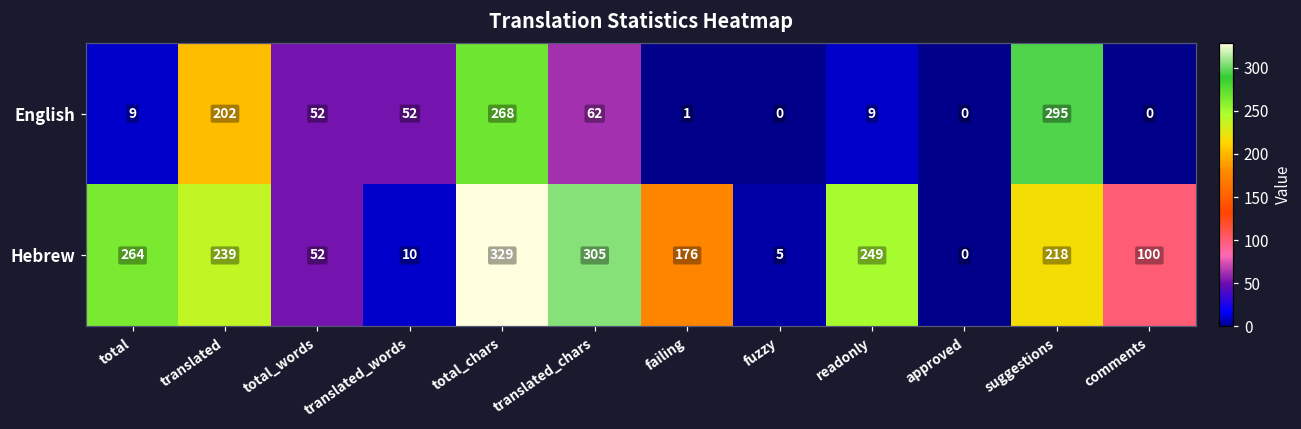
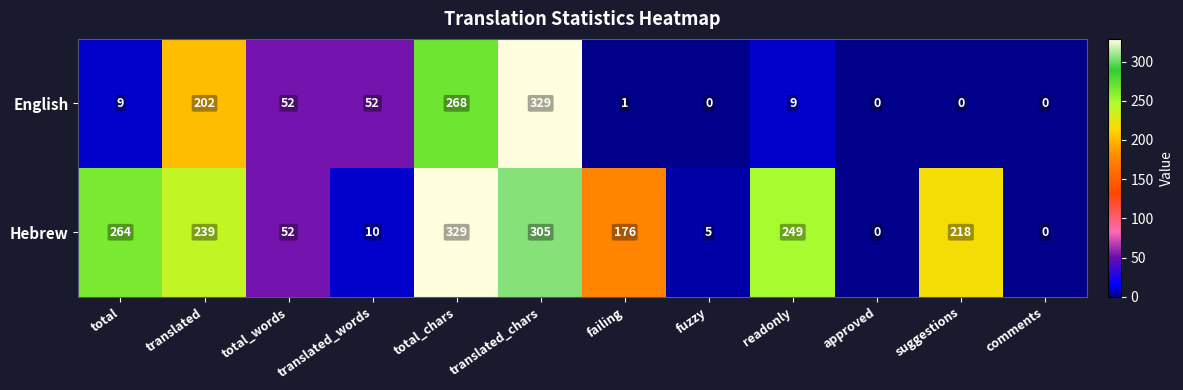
English, translated_chars: 62 -> 329
English, suggestions: 295 -> 0
Hebrew, comments: 100 -> 0
